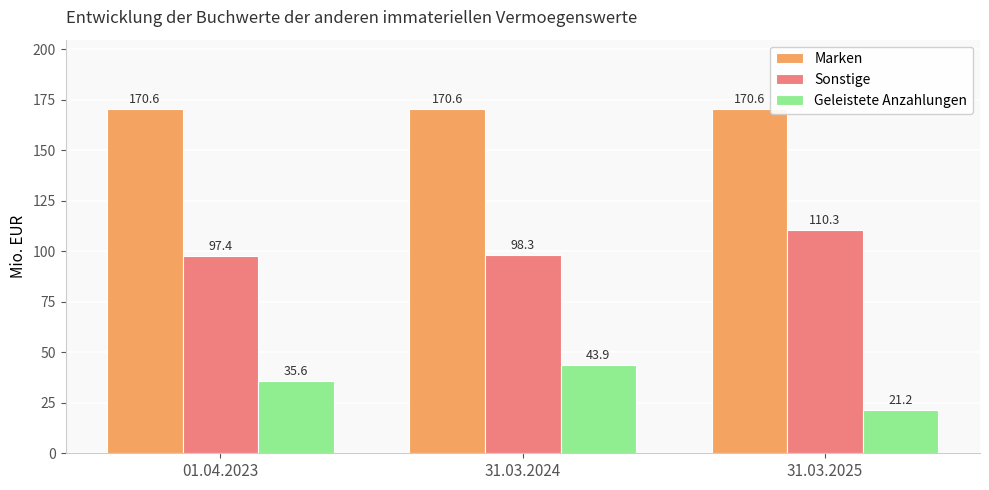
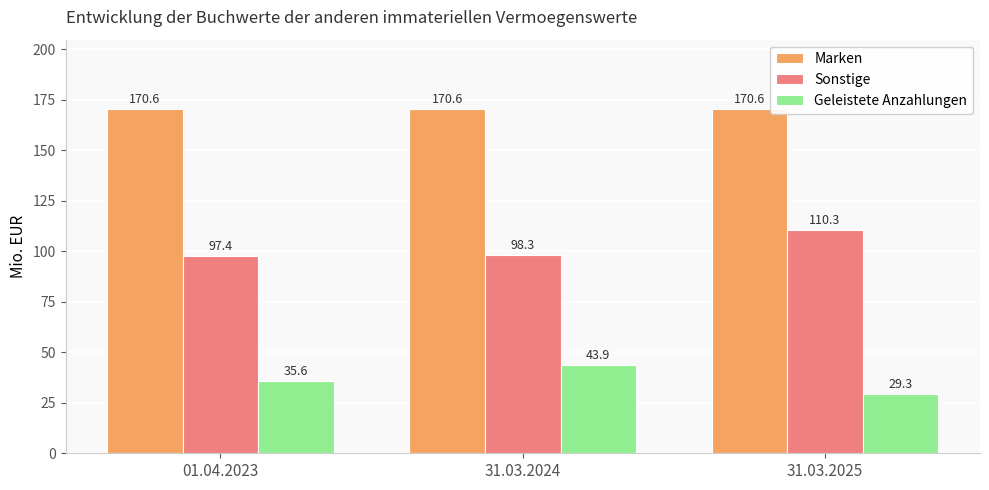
Geleistete Anzahlungen, 31.03.2025: 21.2 -> 29.3
